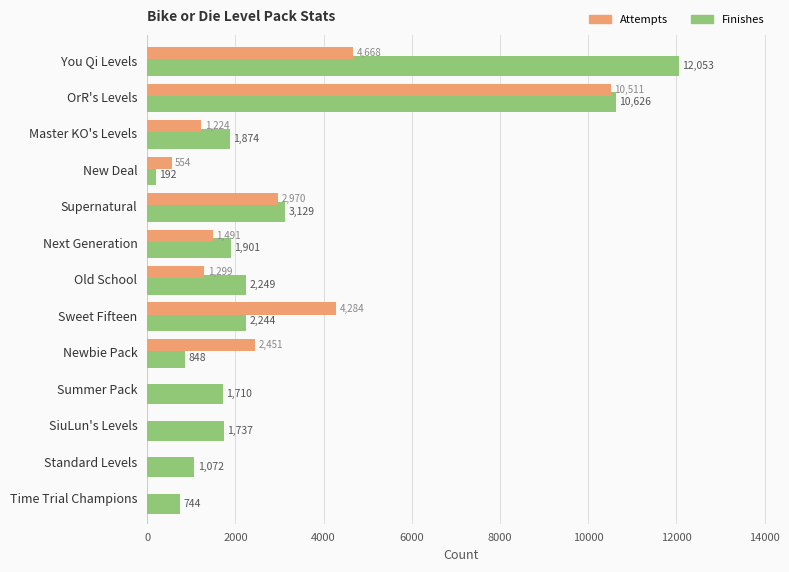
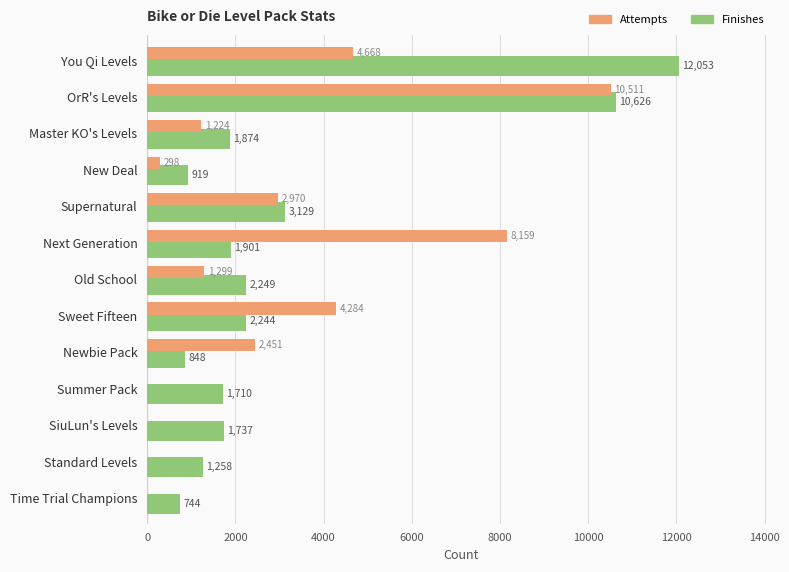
Attempts, New Deal: 554 -> 298
Finishes, New Deal: 192 -> 919
Attempts, Next Generation: 1,491 -> 8,159
Finishes, Standard Levels: 1,072 -> 1,258
